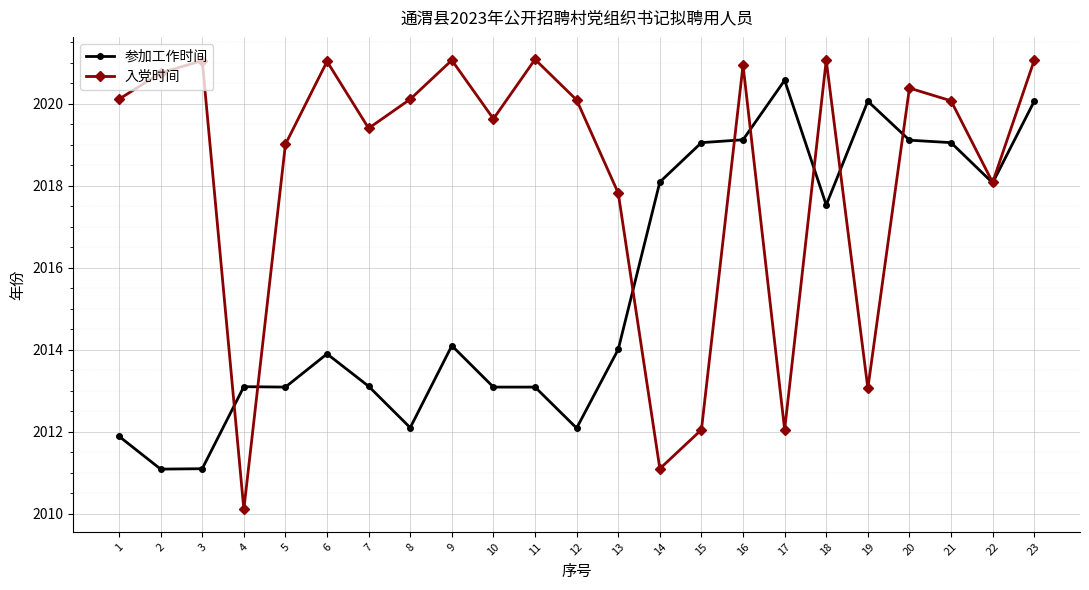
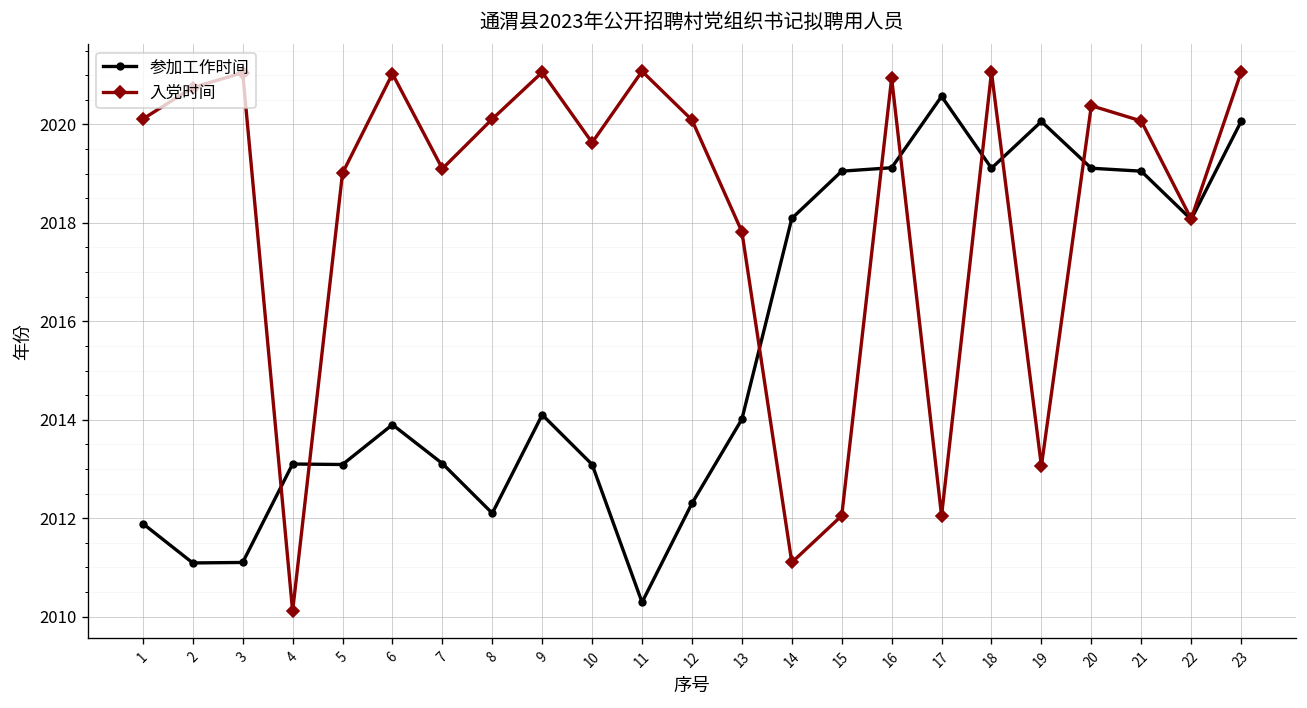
入党时间, 7: 2019.4 -> 2019.1
参加工作时间, 11: 2013.1 -> 2010.3
参加工作时间, 12: 2012.1 -> 2012.3
参加工作时间, 18: 2017.5 -> 2019.1
